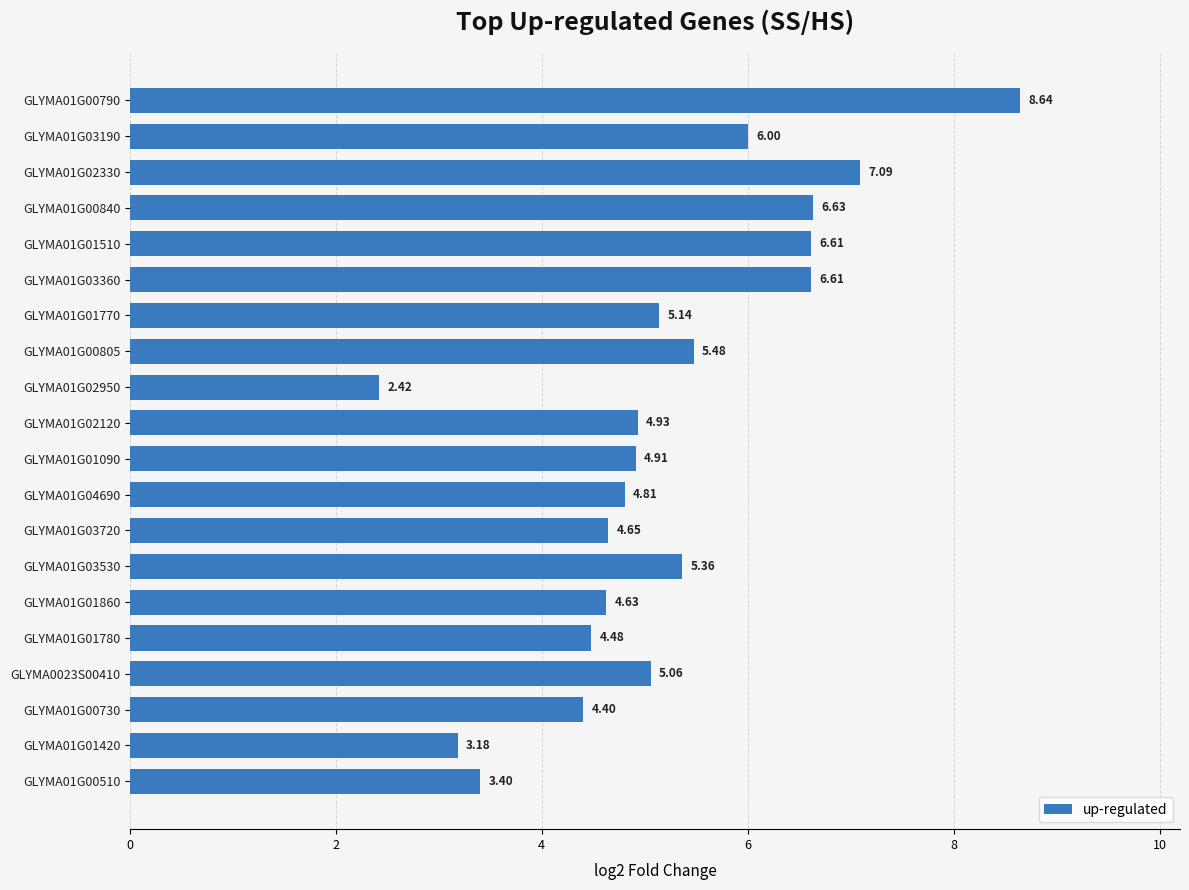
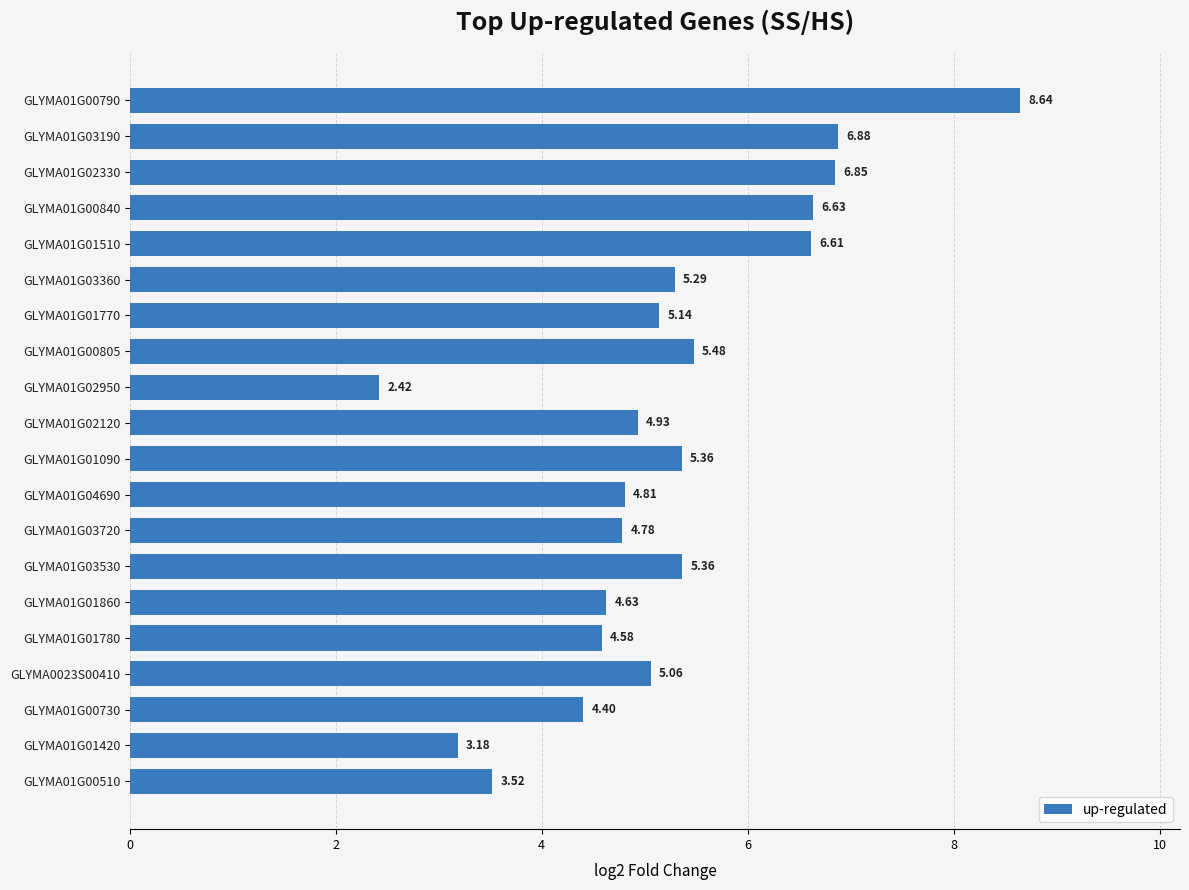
GLYMA01G03190: 6.00 -> 6.88
GLYMA01G02330: 7.09 -> 6.85
GLYMA01G03360: 6.61 -> 5.29
GLYMA01G01090: 4.91 -> 5.36
GLYMA01G03720: 4.65 -> 4.78
GLYMA01G01780: 4.48 -> 4.58
GLYMA01G00510: 3.40 -> 3.52
